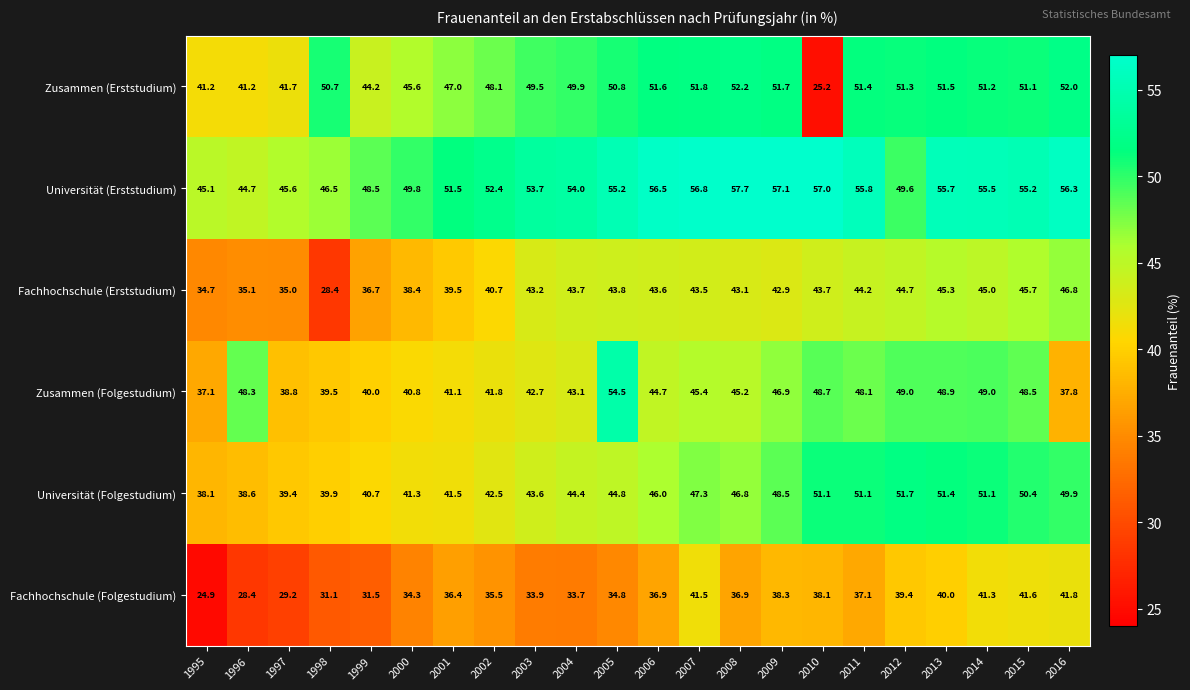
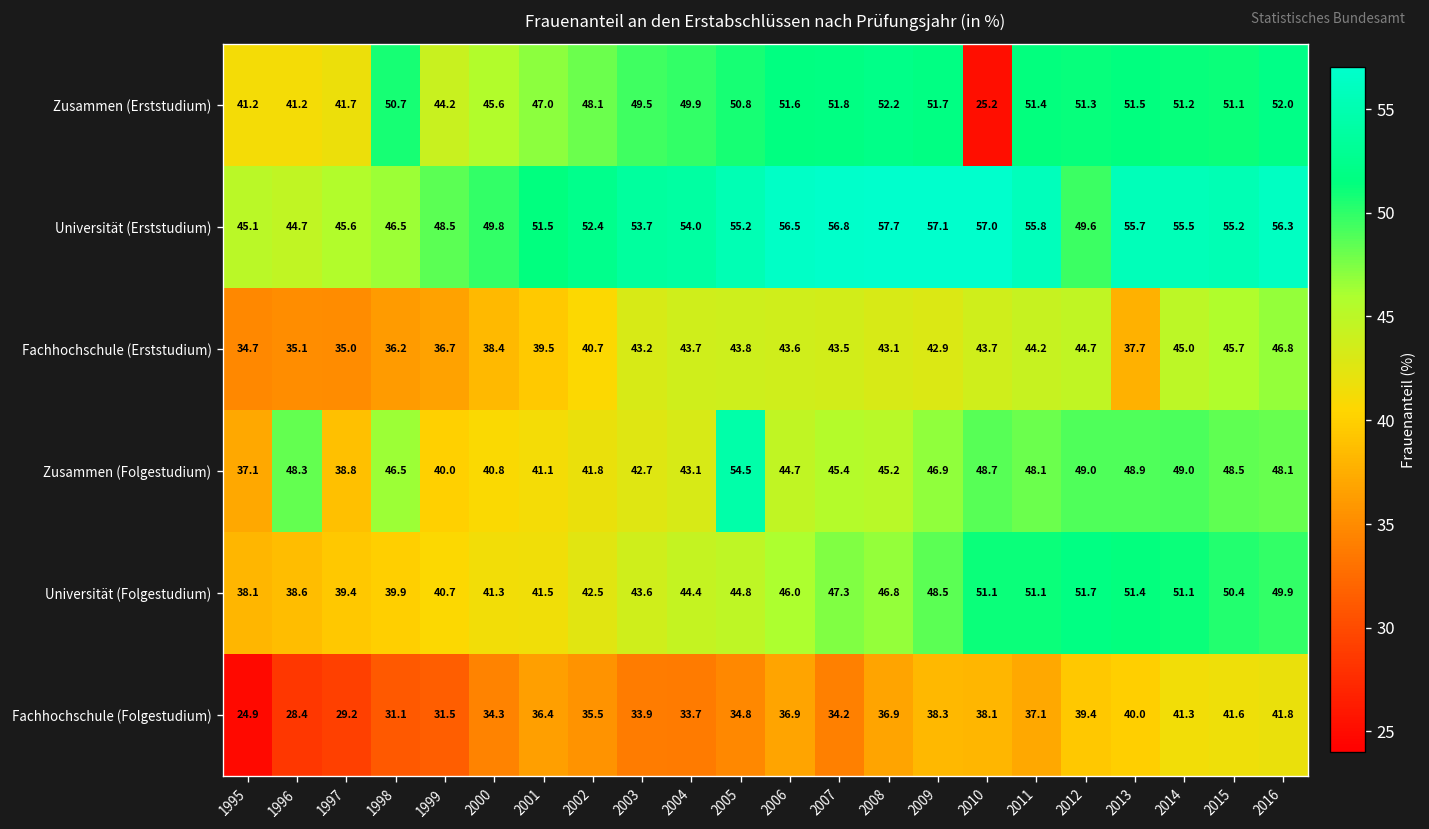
Fachhochschule (Erststudium), 1998: 28.4 -> 36.2
Fachhochschule (Erststudium), 2013: 45.3 -> 37.7
Zusammen (Folgestudium), 1998: 39.5 -> 46.5
Zusammen (Folgestudium), 2016: 37.8 -> 48.1
Fachhochschule (Folgestudium), 2007: 41.5 -> 34.2
